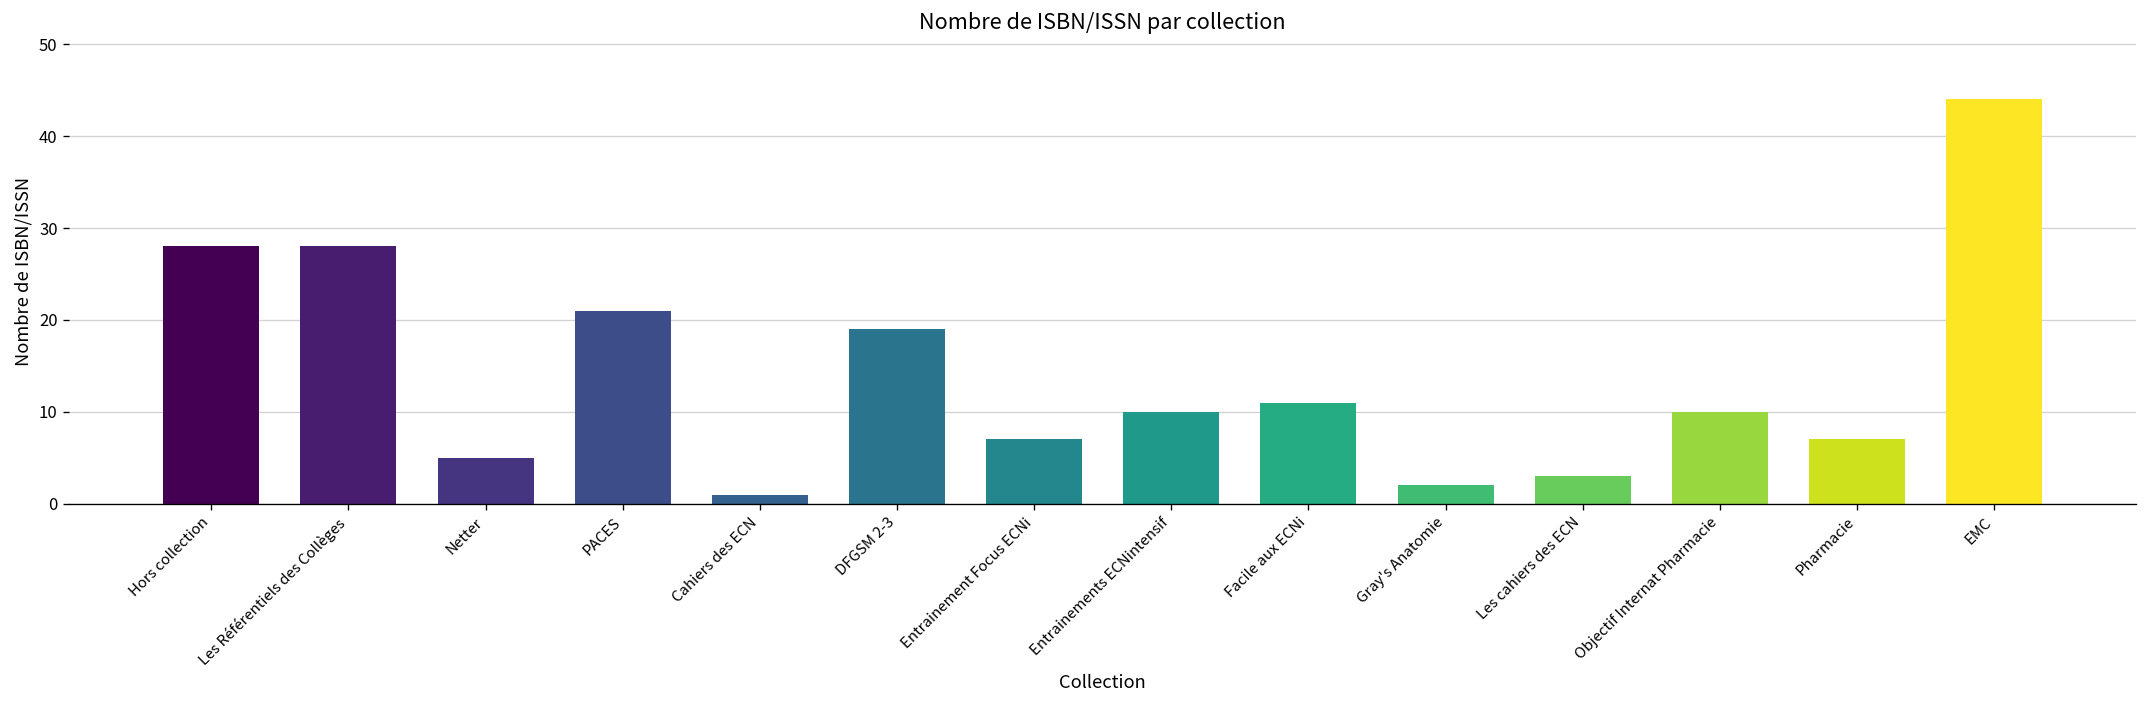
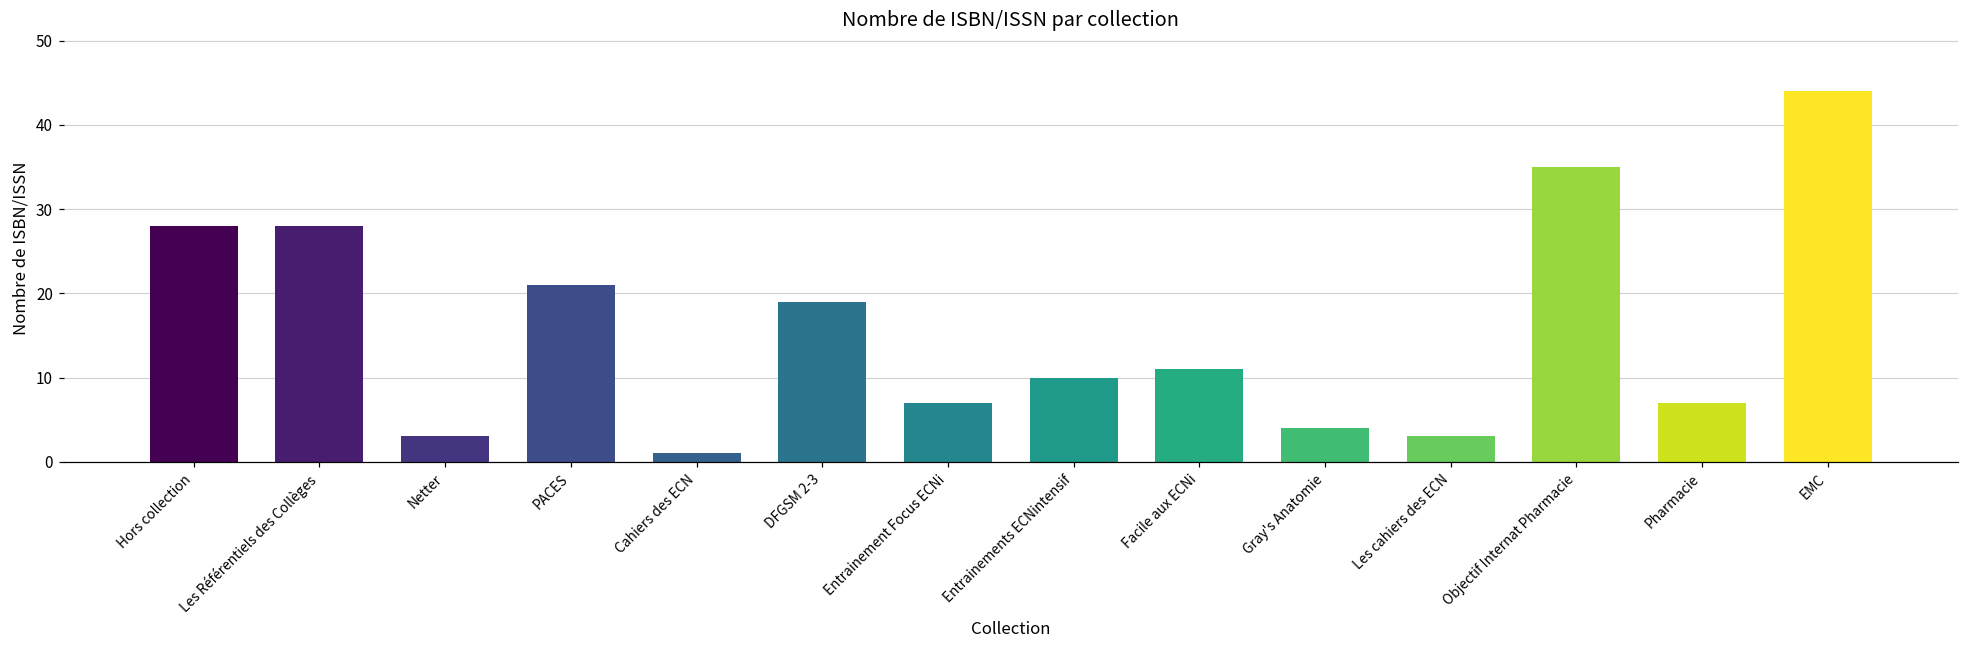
Netter: 5 -> 3
Gray's Anatomie: 2 -> 4
Objectif Internat Pharmacie: 10 -> 35
